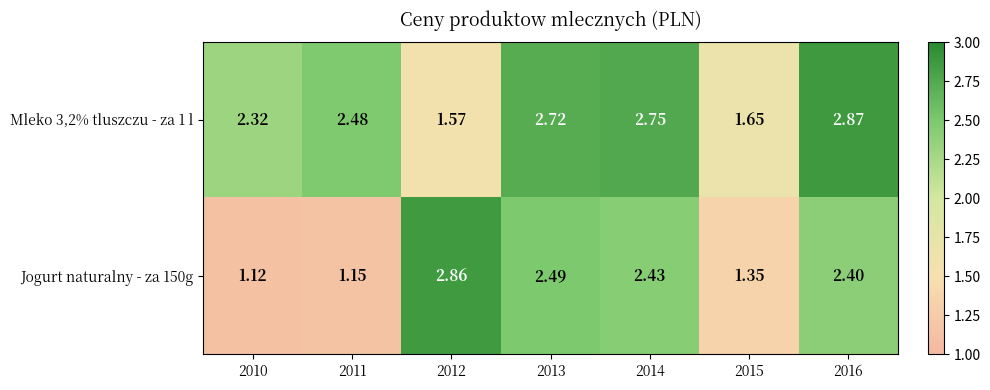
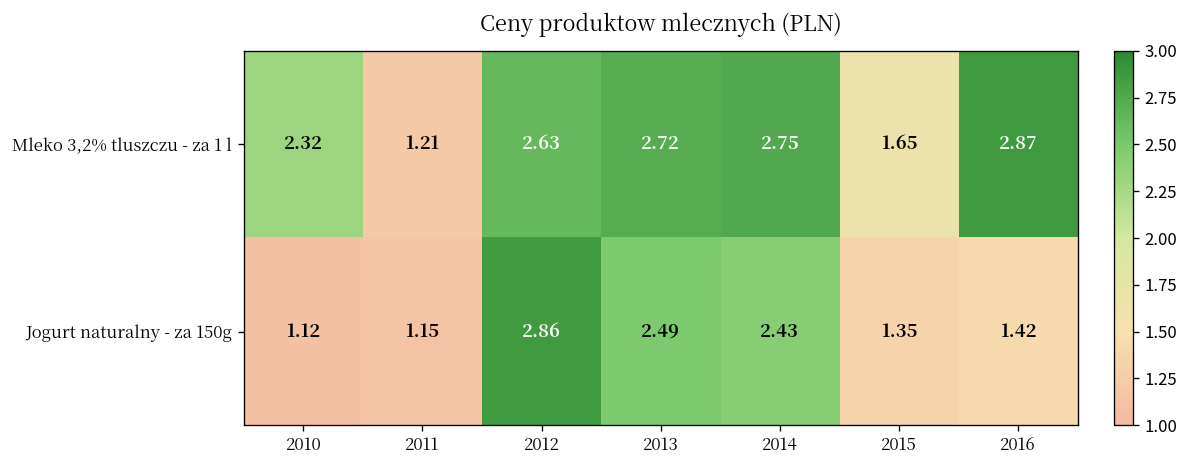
Mleko 3,2% tluszczu - za 1 l, 2011: 2.48 -> 1.21
Mleko 3,2% tluszczu - za 1 l, 2012: 1.57 -> 2.63
Jogurt naturalny - za 150g, 2016: 2.40 -> 1.42
